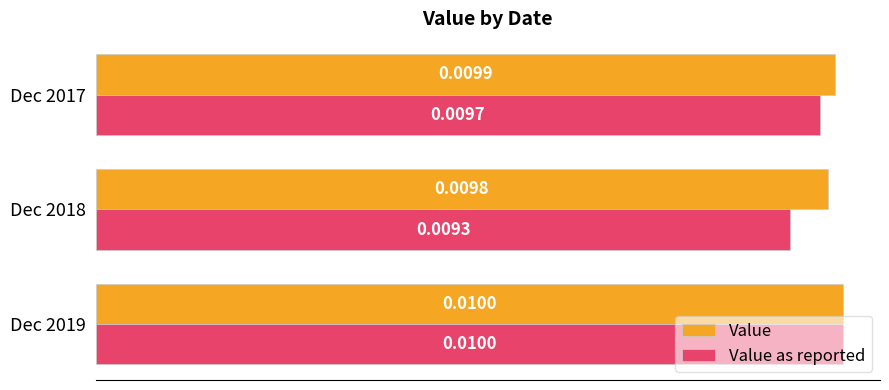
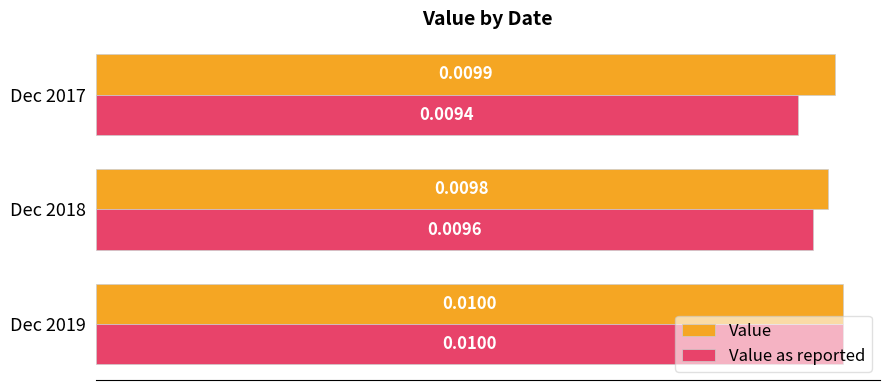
Value as reported, Dec 2017: 0.0097 -> 0.0094
Value as reported, Dec 2018: 0.0093 -> 0.0096
